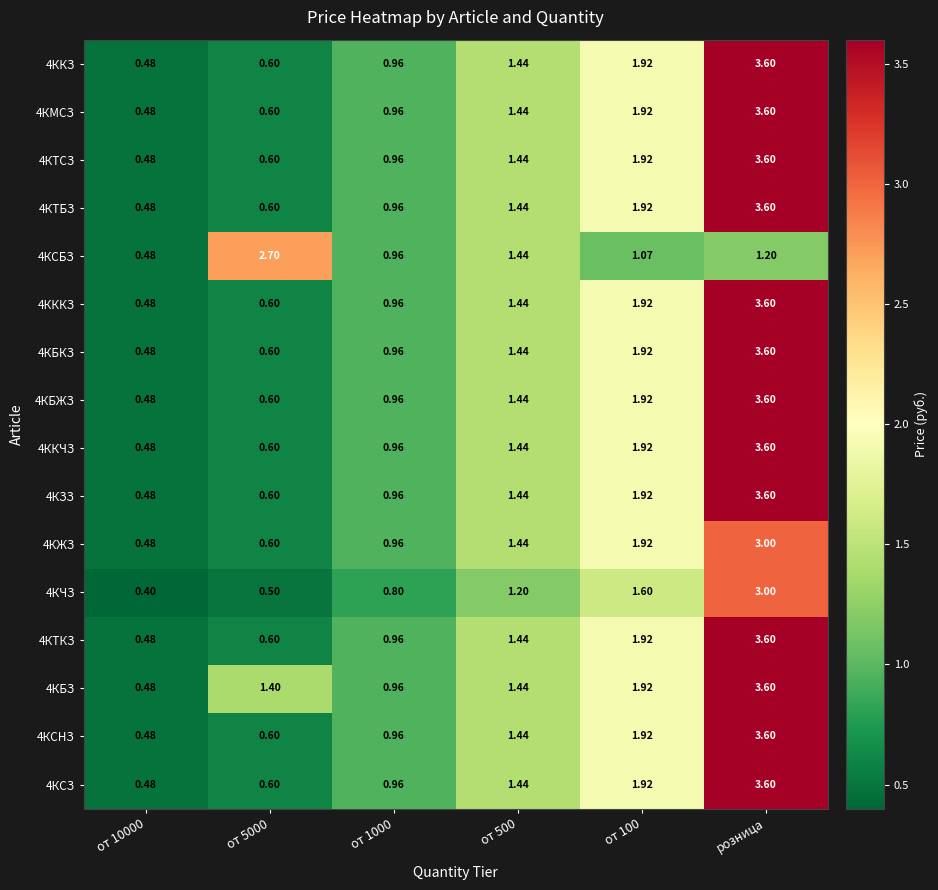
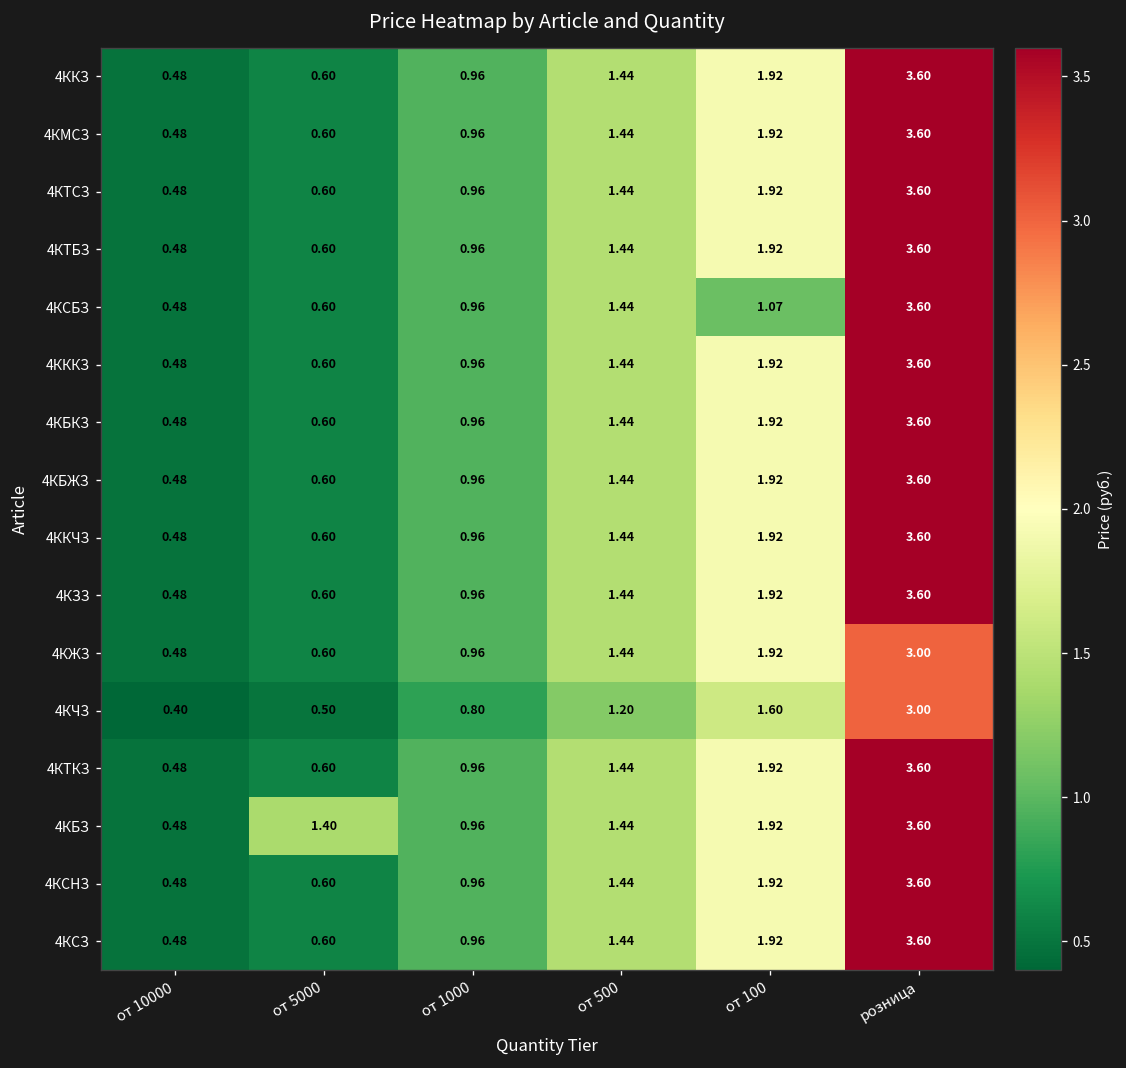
4КСБЗ, от 5000: 2.70 -> 0.60
4КСБЗ, розница: 1.20 -> 3.60
